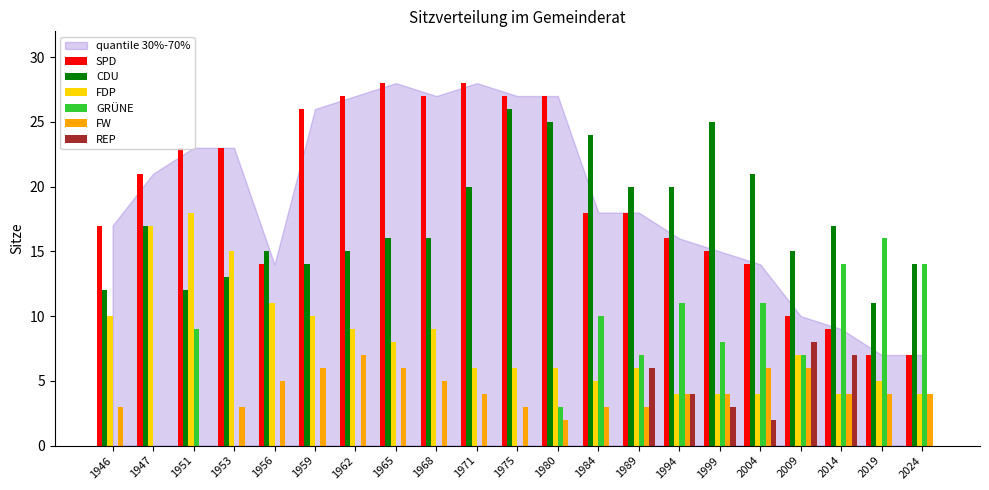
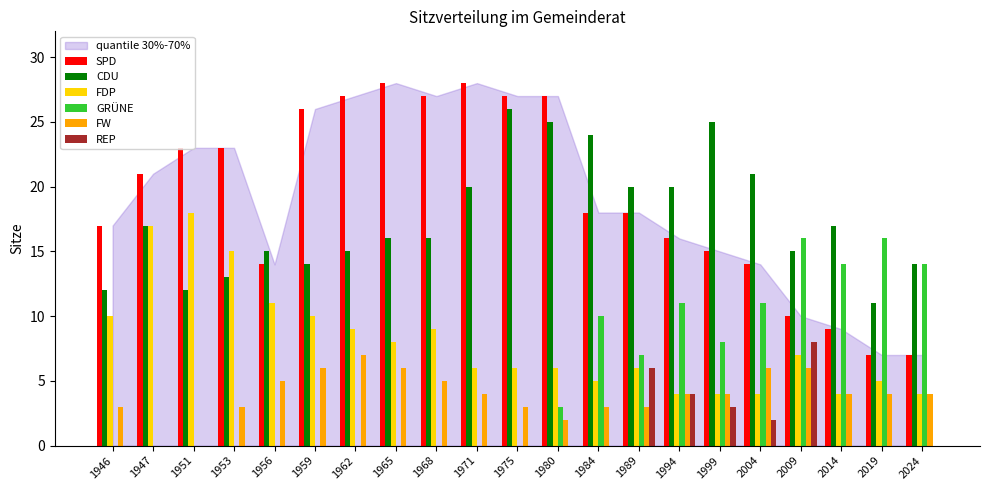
GRÜNE, 1951: 9 -> 0
GRÜNE, 2009: 7 -> 16
REP, 2014: 7 -> 0
